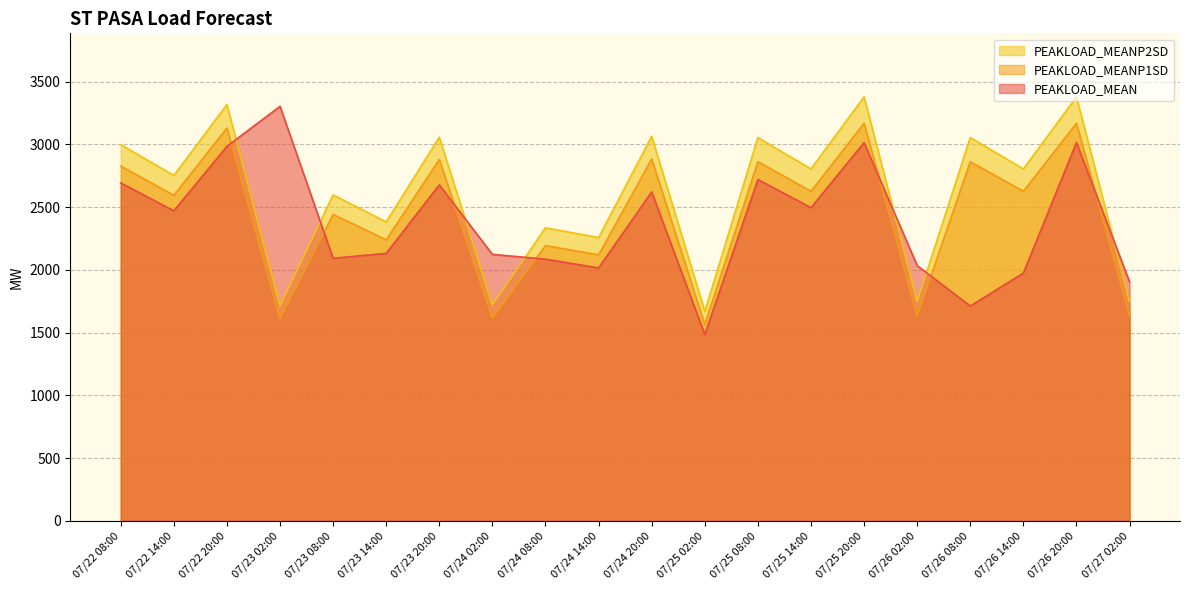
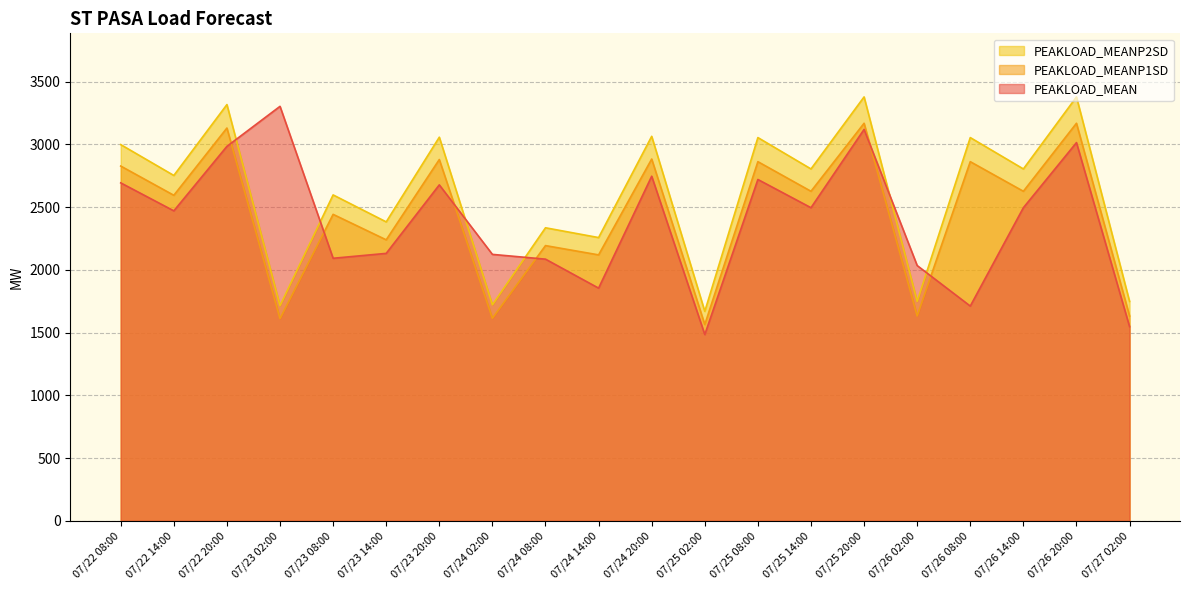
PEAKLOAD_MEAN, 07/24 14:00: 2020 -> 1860
PEAKLOAD_MEAN, 07/24 20:00: 2620 -> 2750
PEAKLOAD_MEAN, 07/25 20:00: 3020 -> 3120
PEAKLOAD_MEAN, 07/26 14:00: 1980 -> 2500
PEAKLOAD_MEAN, 07/27 02:00: 1910 -> 1550
